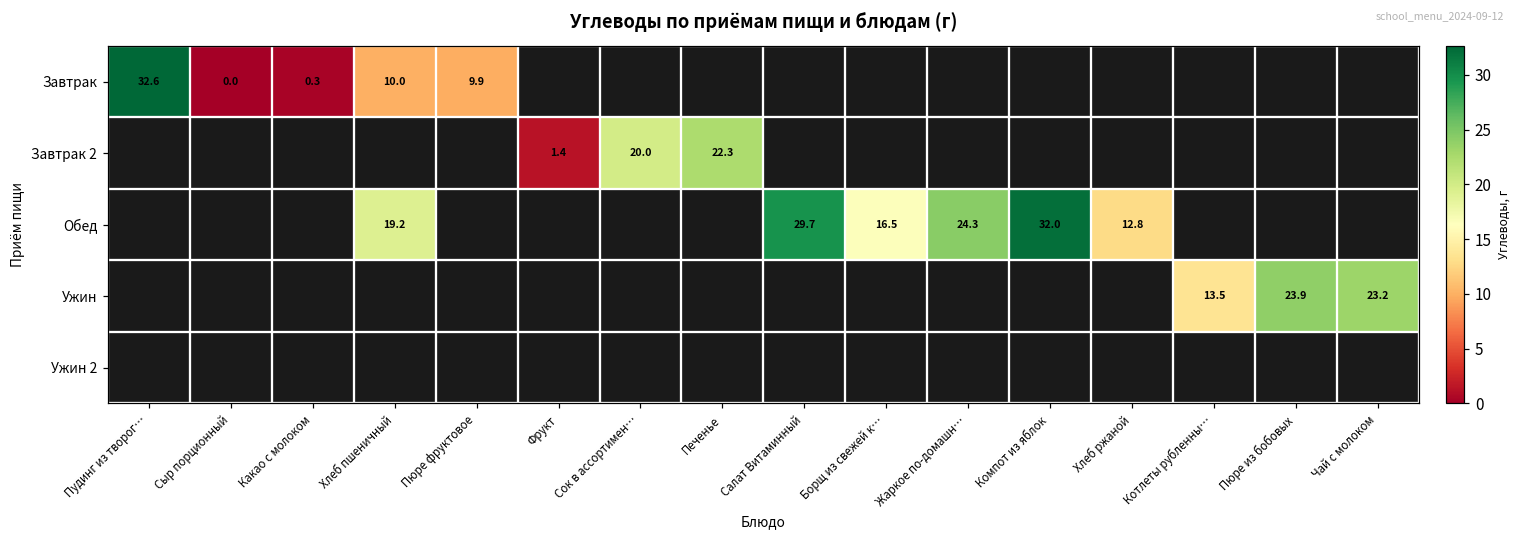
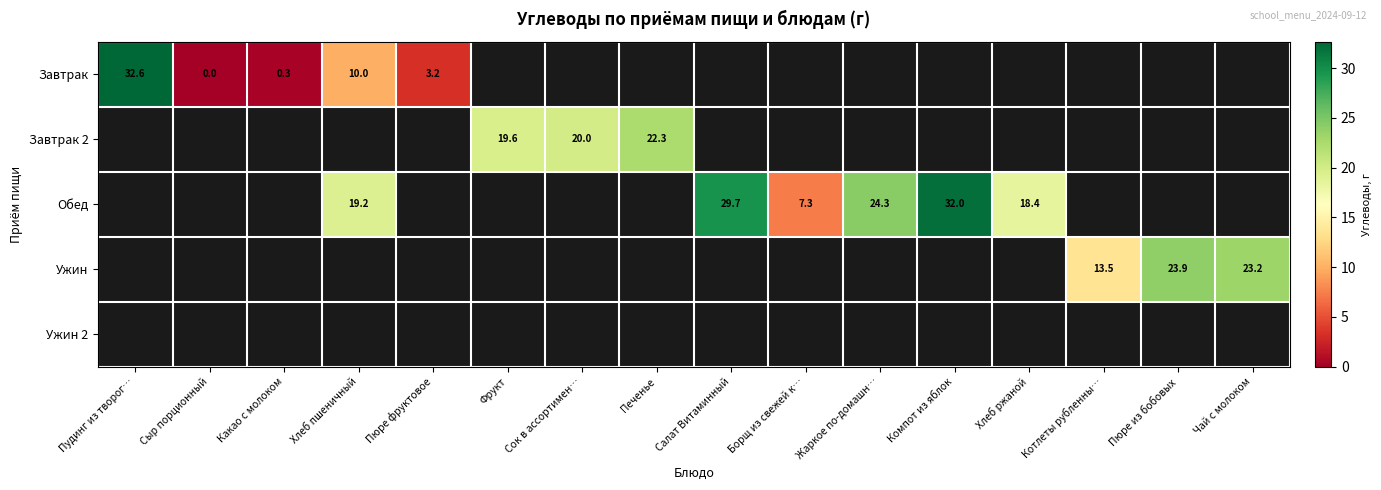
Завтрак, Пюре фруктовое: 9.9 -> 3.2
Завтрак 2, Фрукт: 1.4 -> 19.6
Обед, Борщ из свежей к…: 16.5 -> 7.3
Обед, Хлеб ржаной: 12.8 -> 18.4
